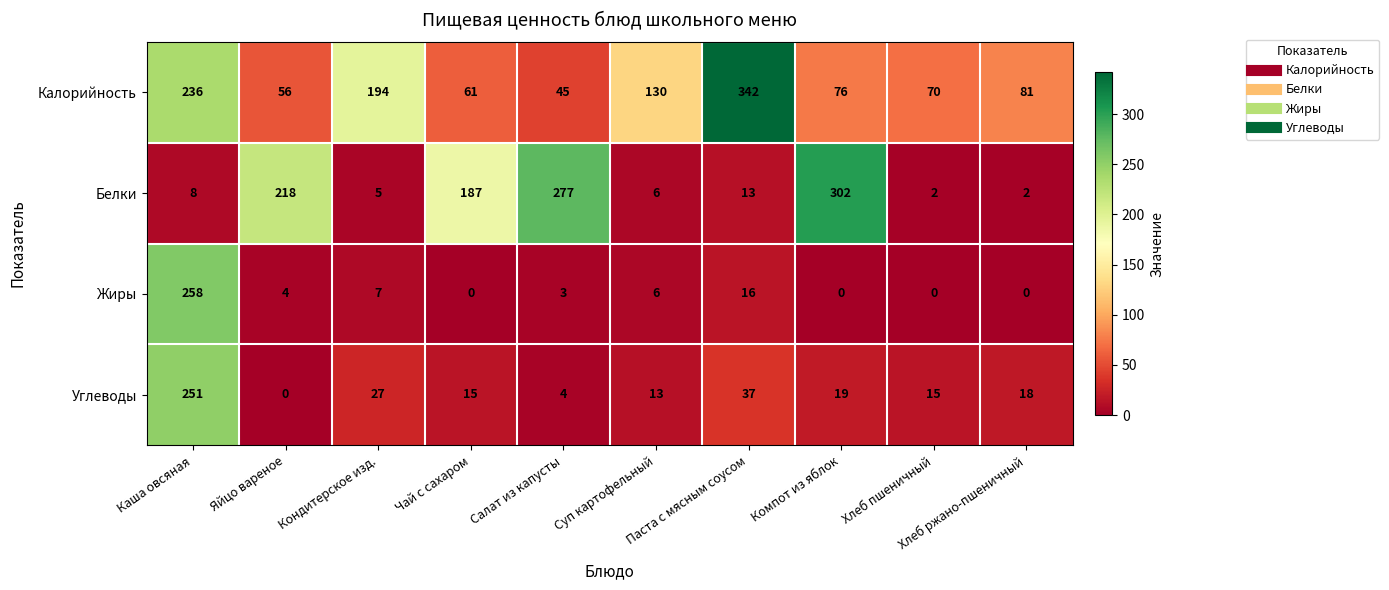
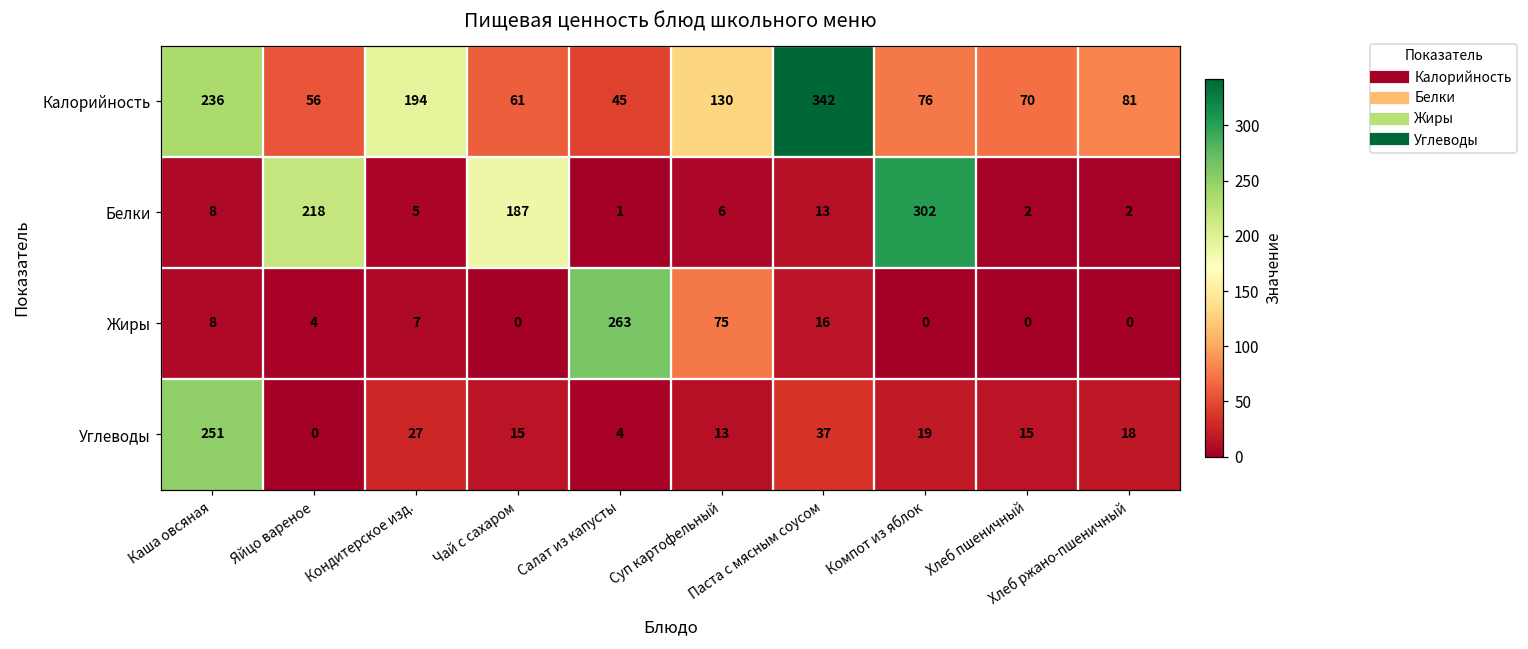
Белки, Салат из капусты: 277 -> 1
Жиры, Каша овсяная: 258 -> 8
Жиры, Салат из капусты: 3 -> 263
Жиры, Суп картофельный: 6 -> 75
